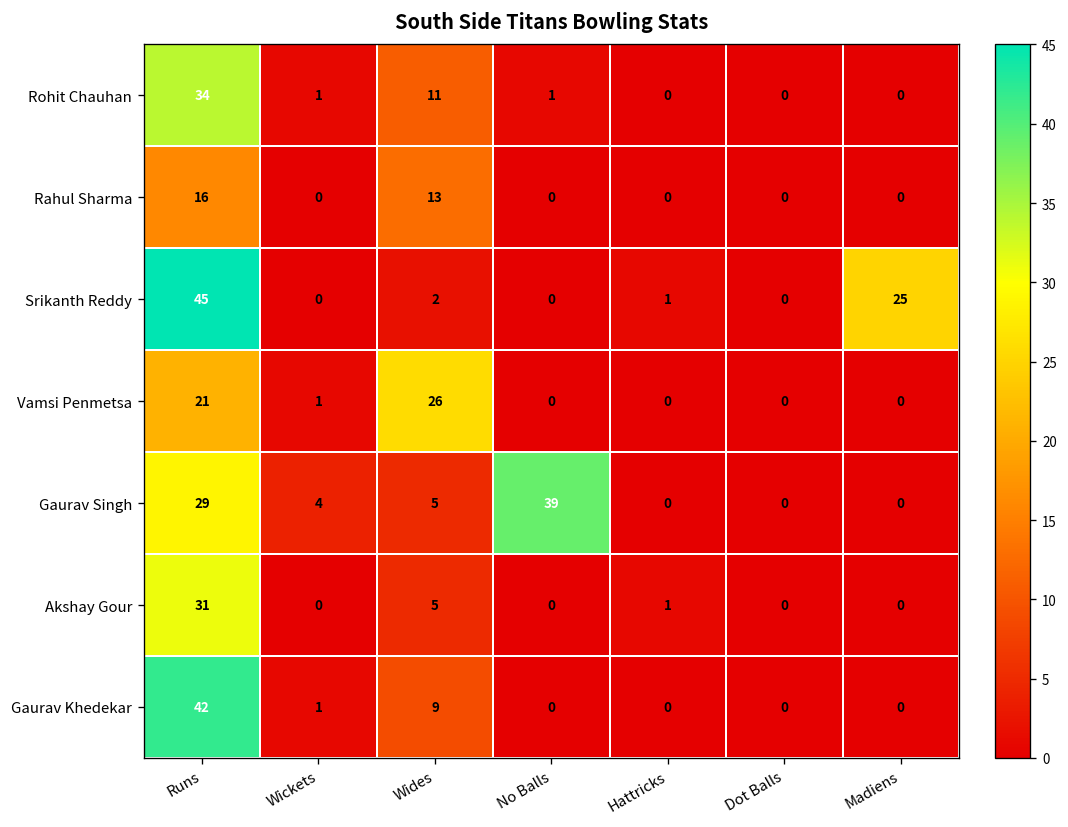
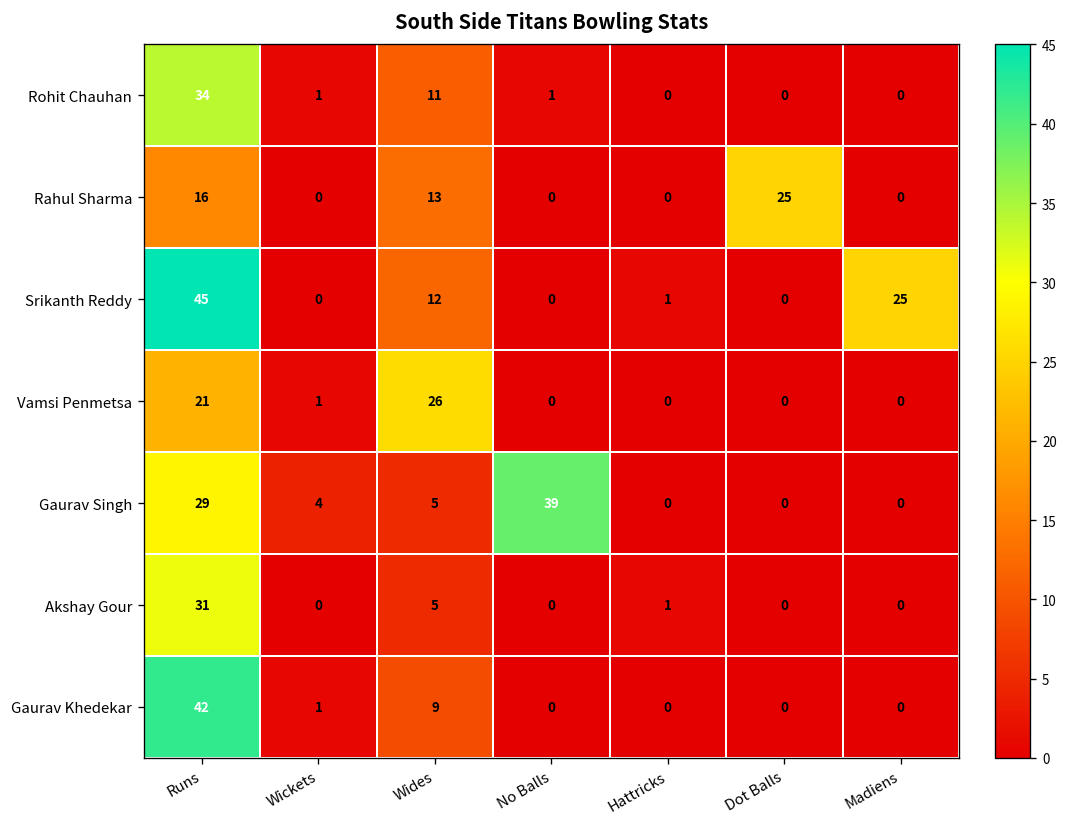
Rahul Sharma, Dot Balls: 0 -> 25
Srikanth Reddy, Wides: 2 -> 12
